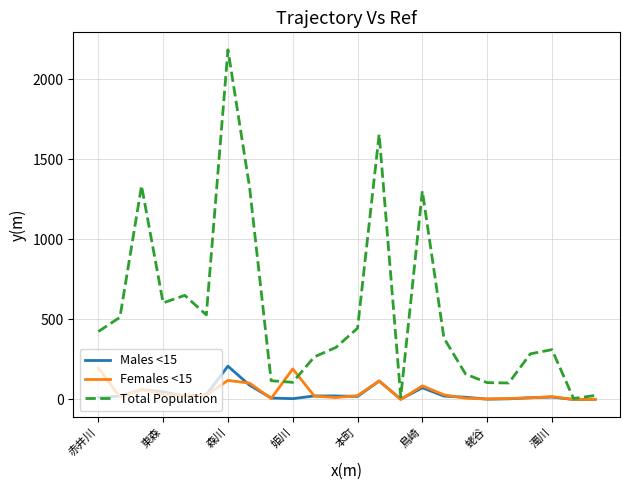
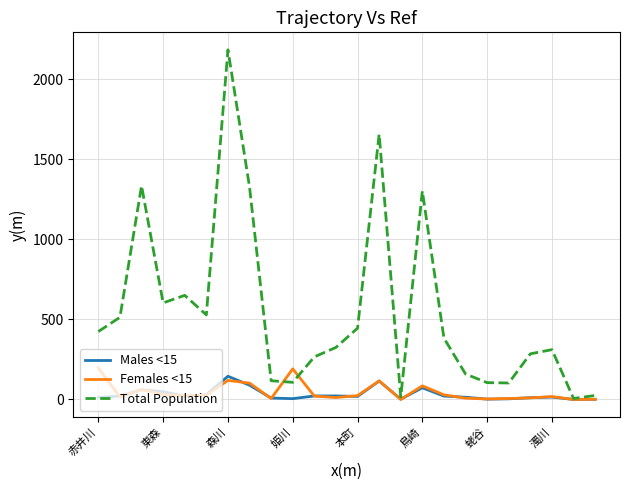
Males <15, 森川: 210 -> 150
